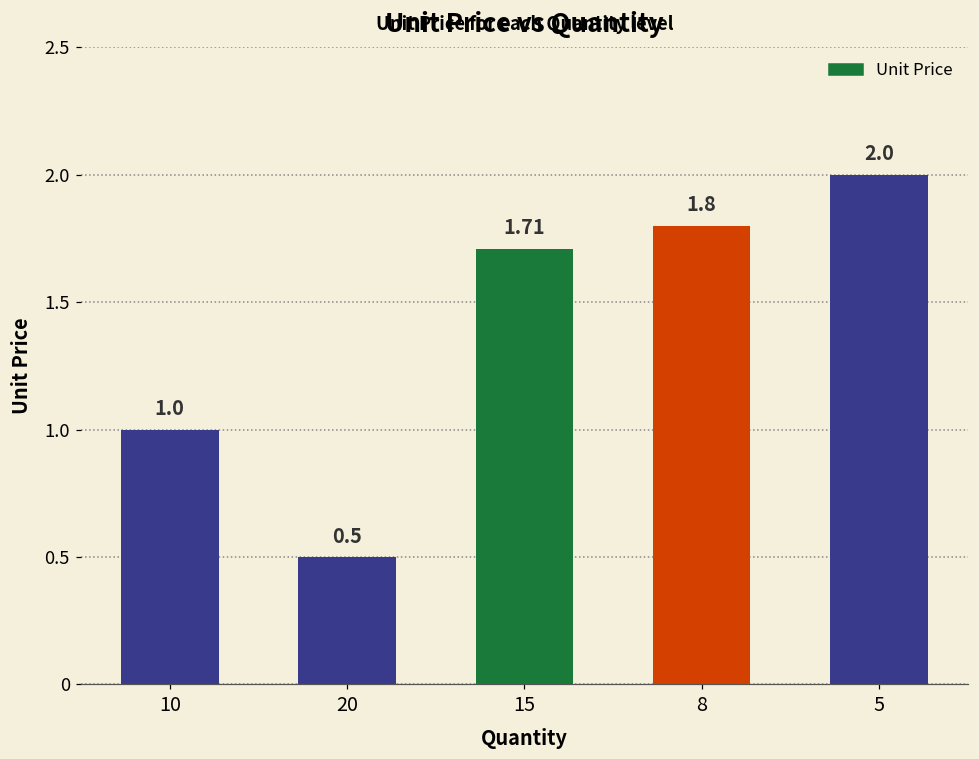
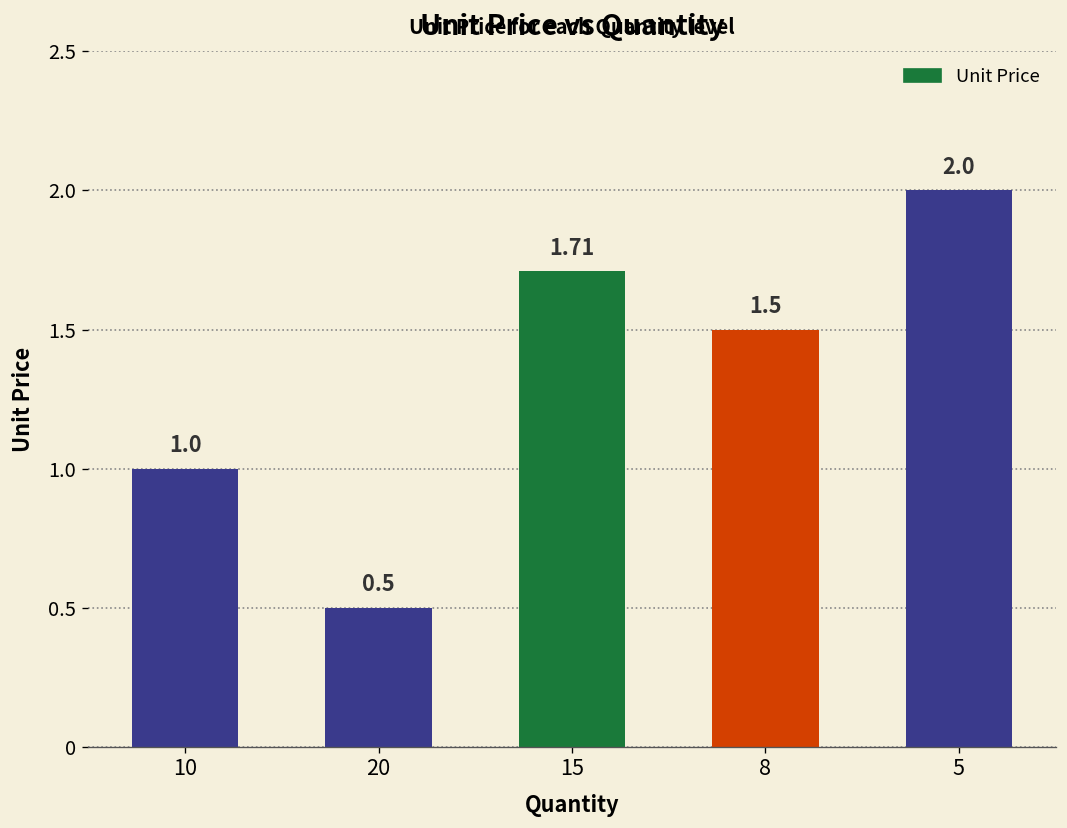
8: 1.8 -> 1.5
